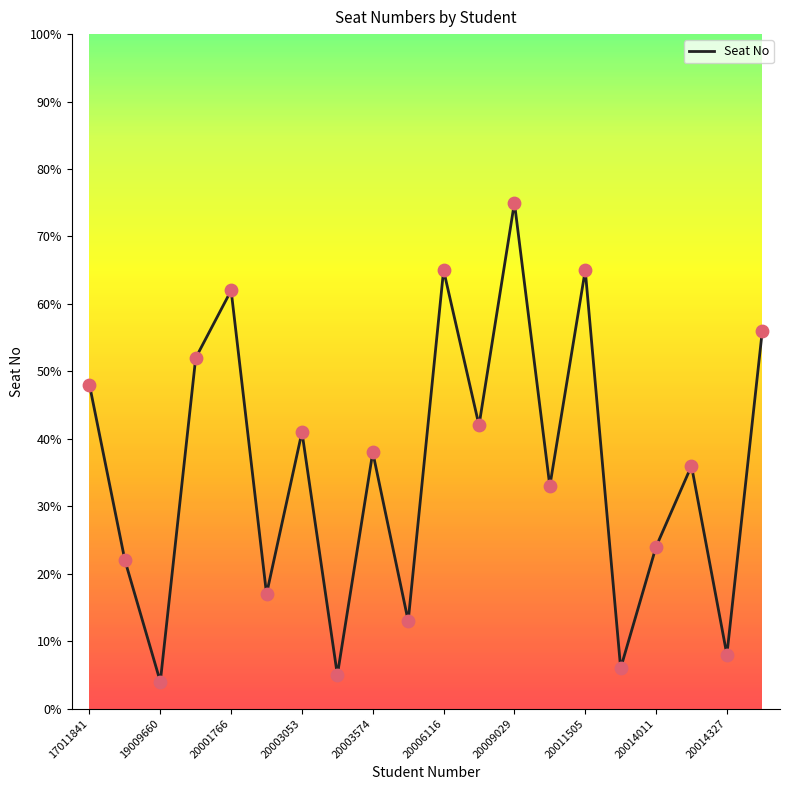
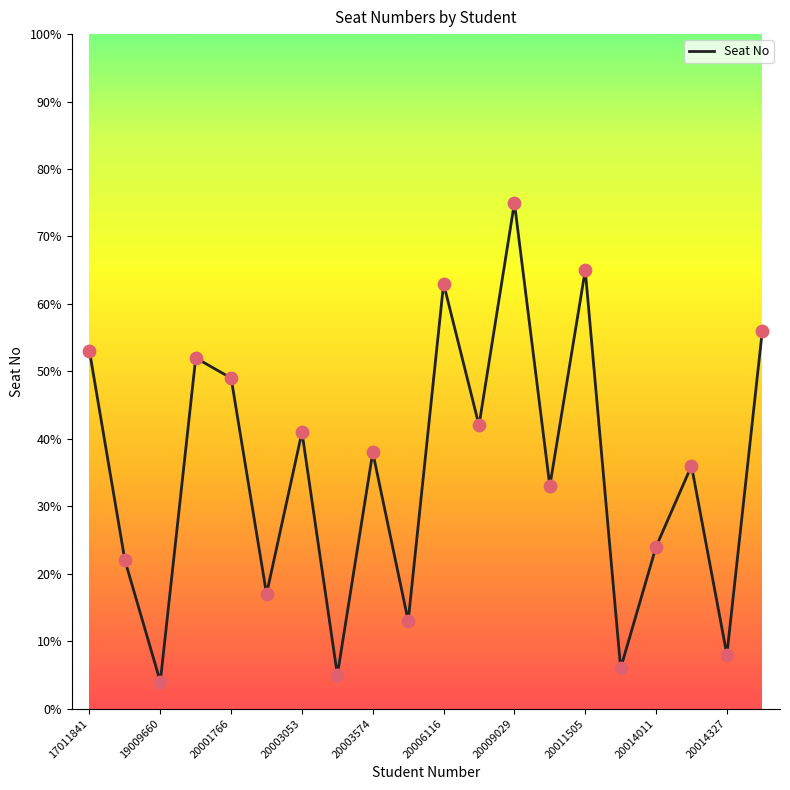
17011841: 48% -> 53%
20001766: 62% -> 49%
20006116: 65% -> 63%
